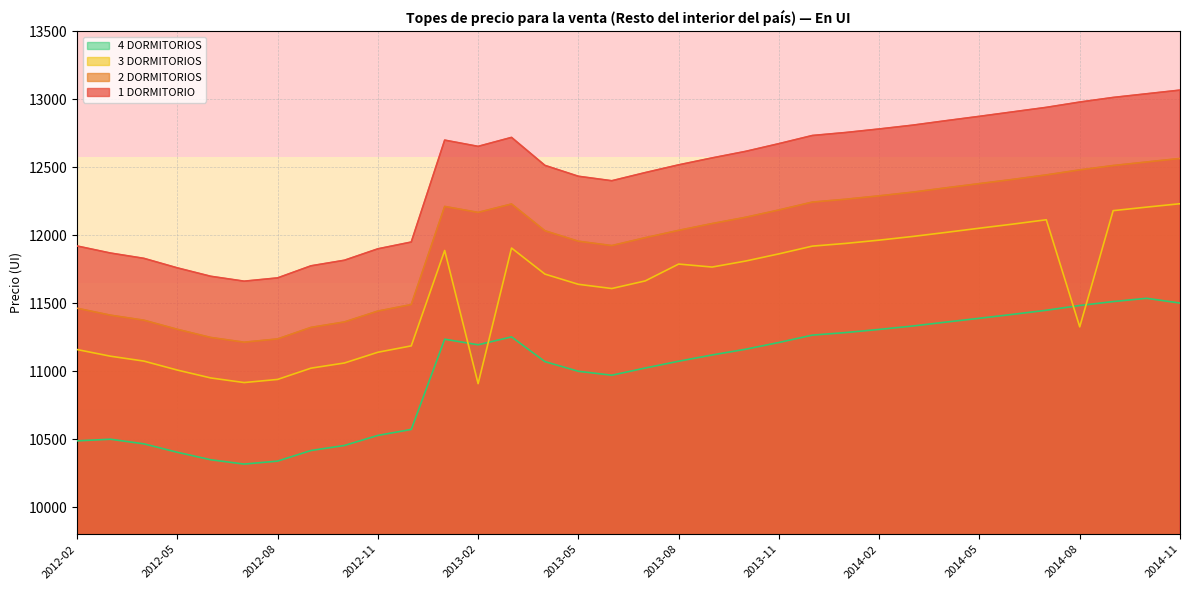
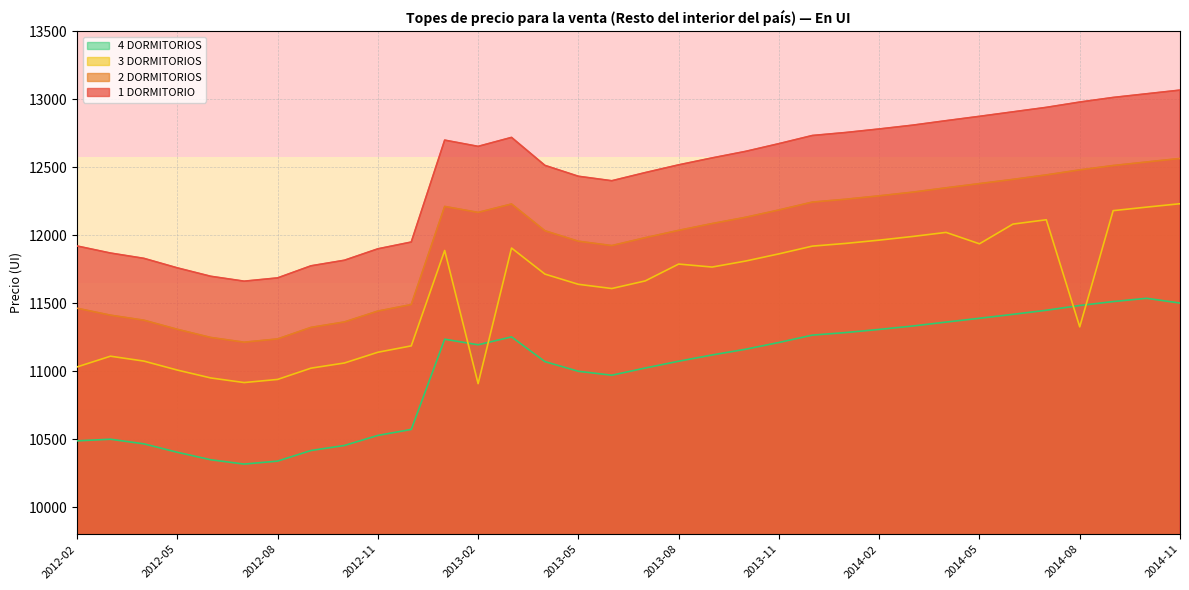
3 DORMITORIOS, 2012-02: 11160 -> 11030
3 DORMITORIOS, 2014-05: 12050 -> 11940
